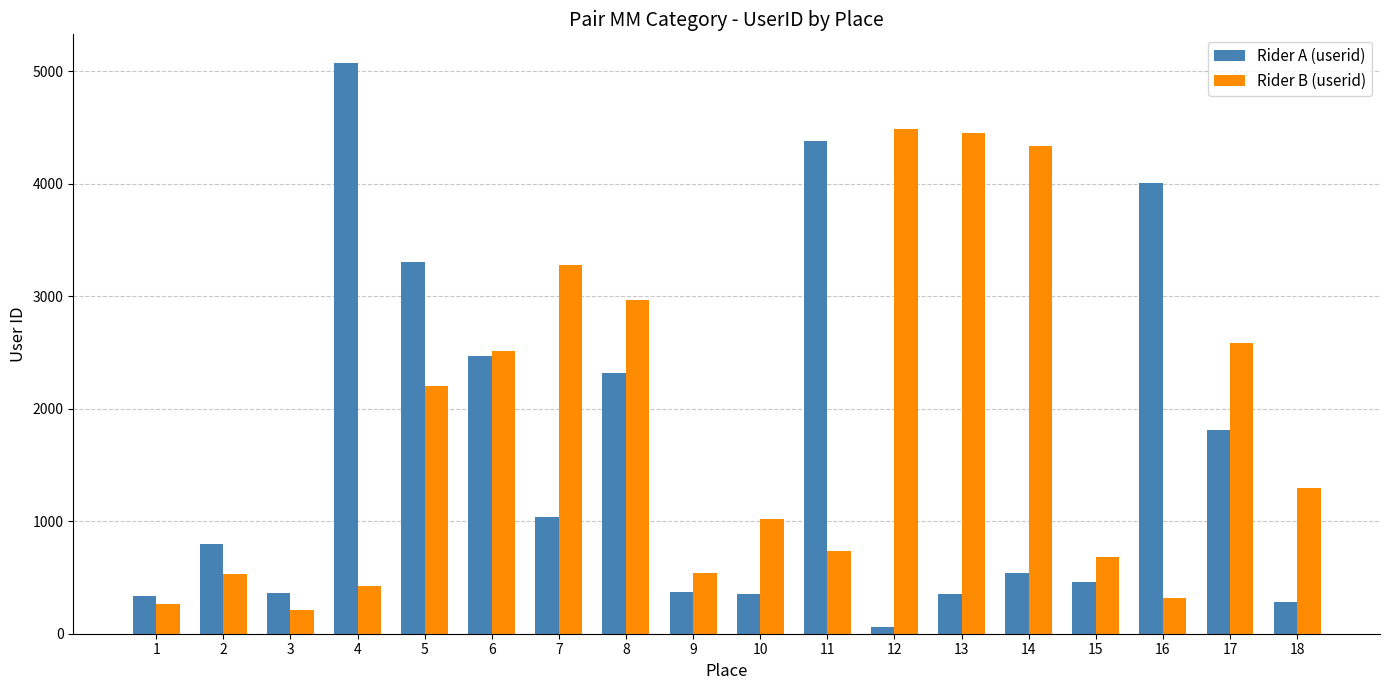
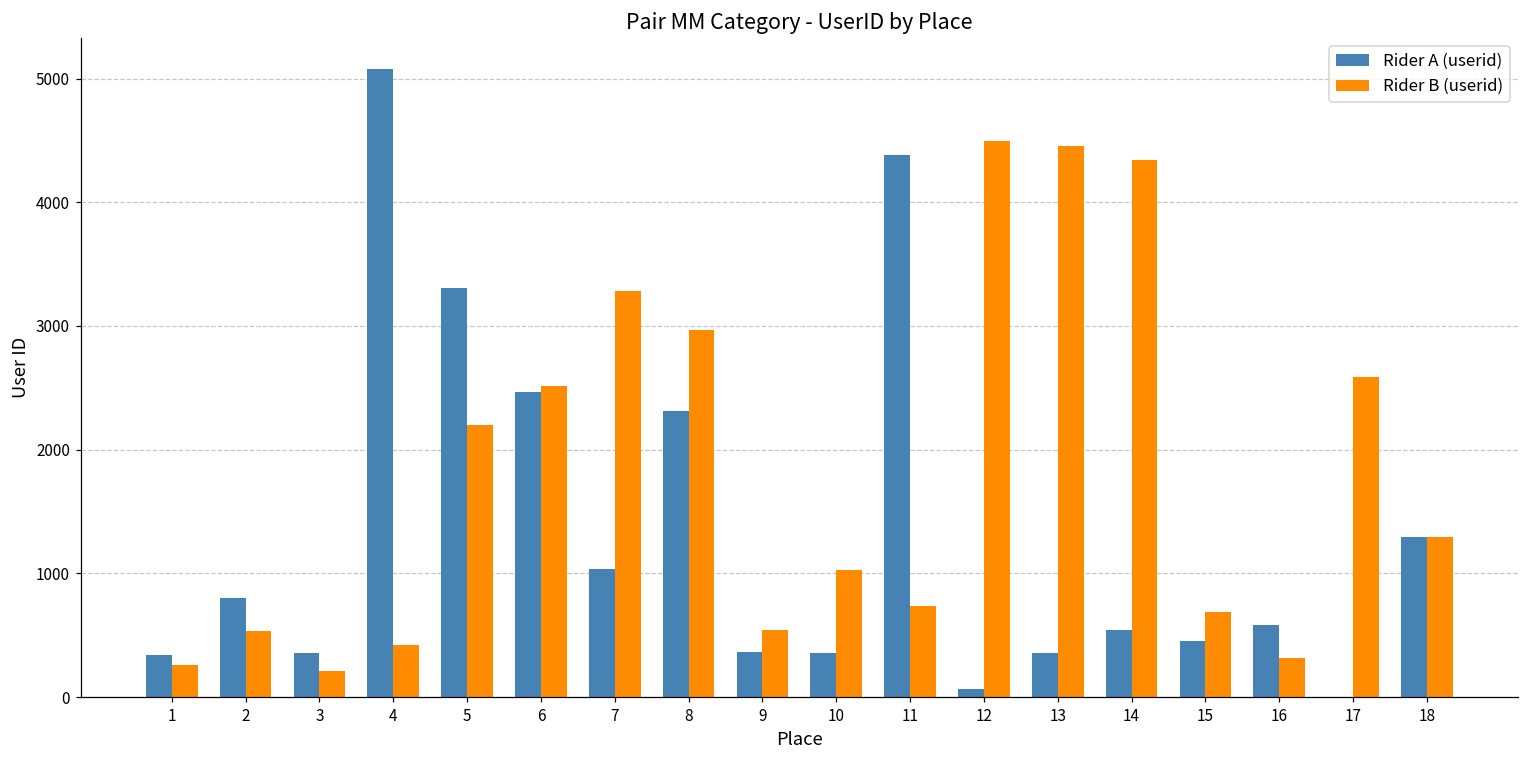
Rider A (userid), 16: 4010 -> 580
Rider A (userid), 17: 1810 -> 0
Rider A (userid), 18: 280 -> 1290
